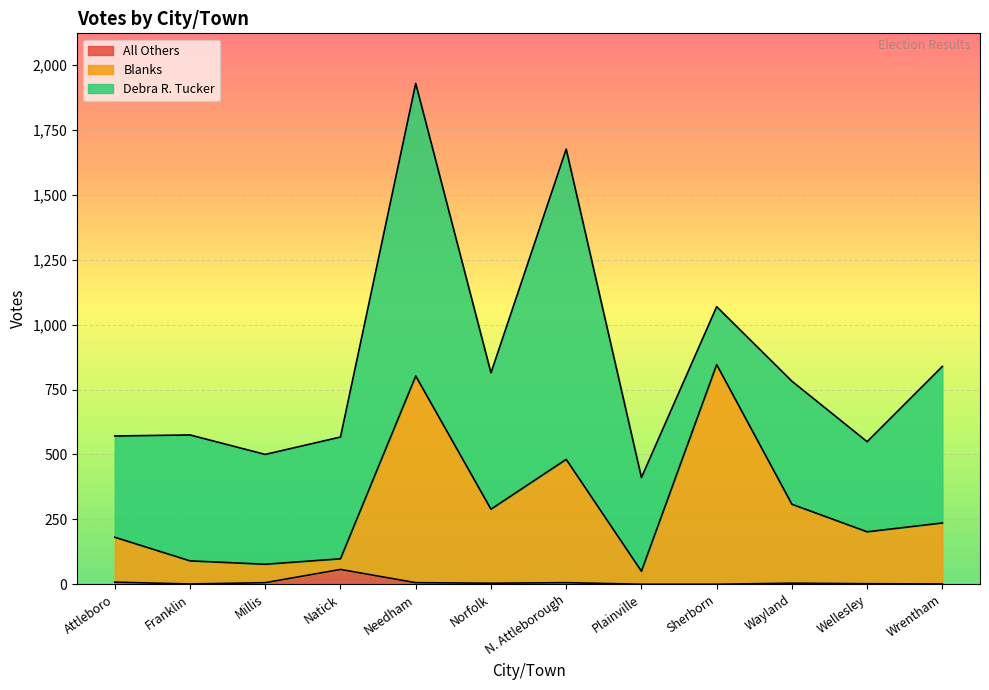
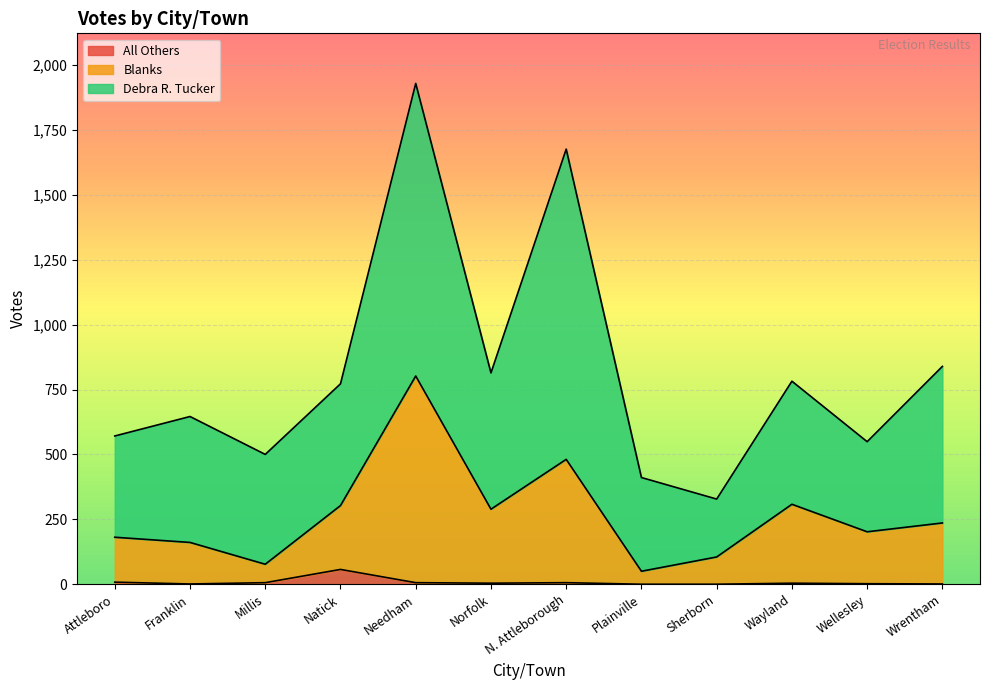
Blanks, Franklin: 90 -> 160
Blanks, Natick: 40 -> 250
Blanks, Sherborn: 850 -> 110
